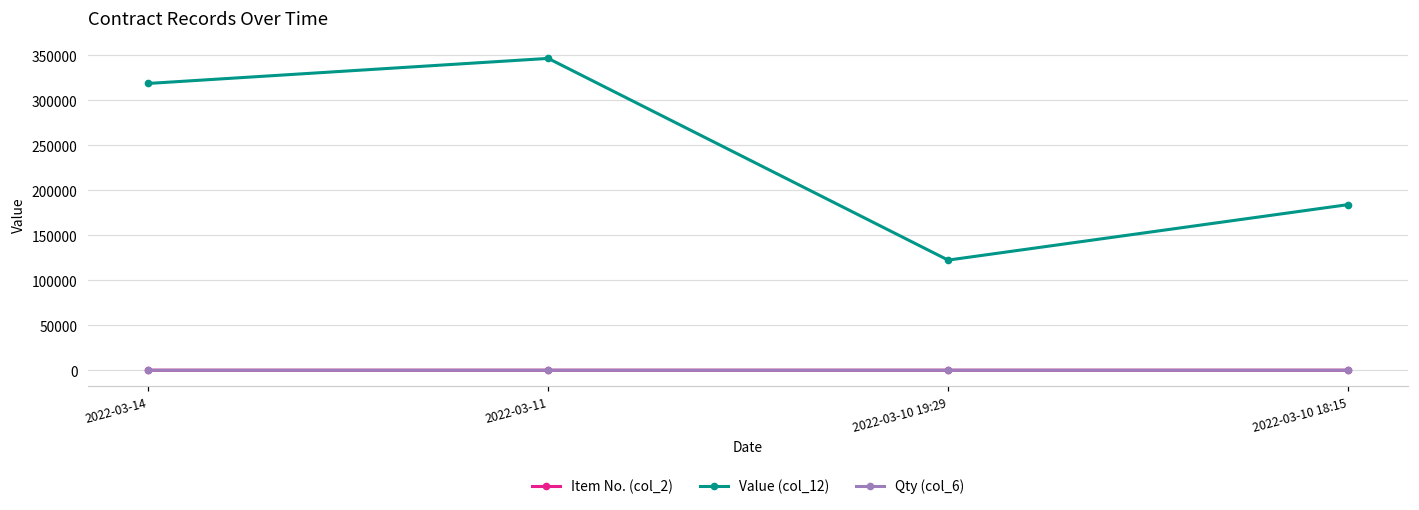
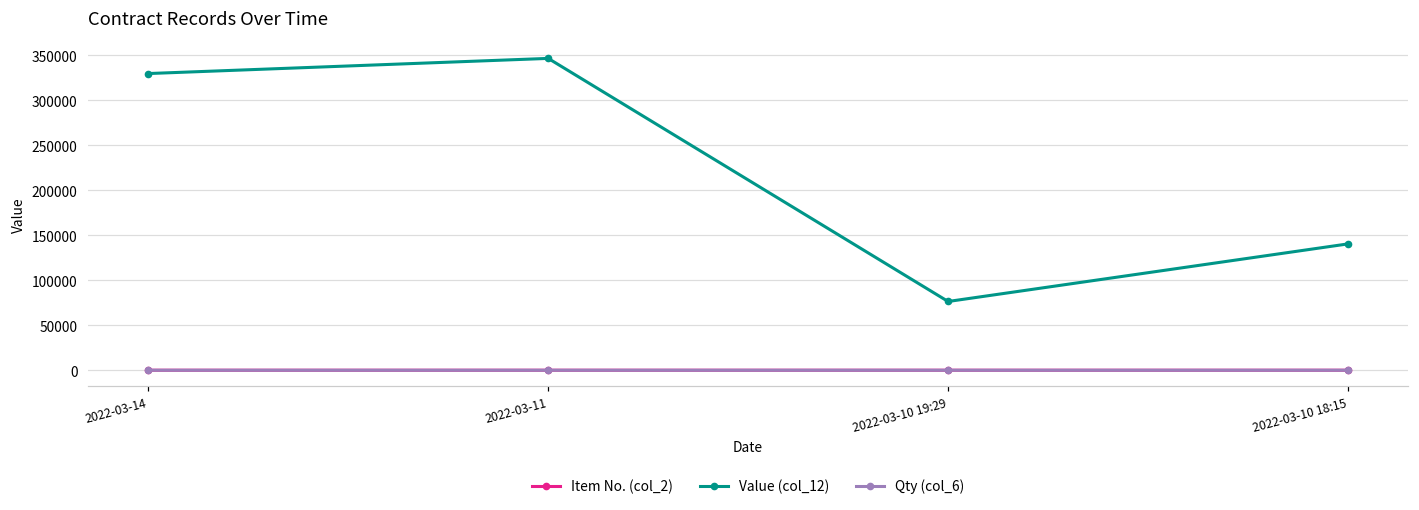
Value (col_12), 2022-03-14: 320000 -> 330000
Value (col_12), 2022-03-10 19:29: 120000 -> 80000
Value (col_12), 2022-03-10 18:15: 180000 -> 140000
